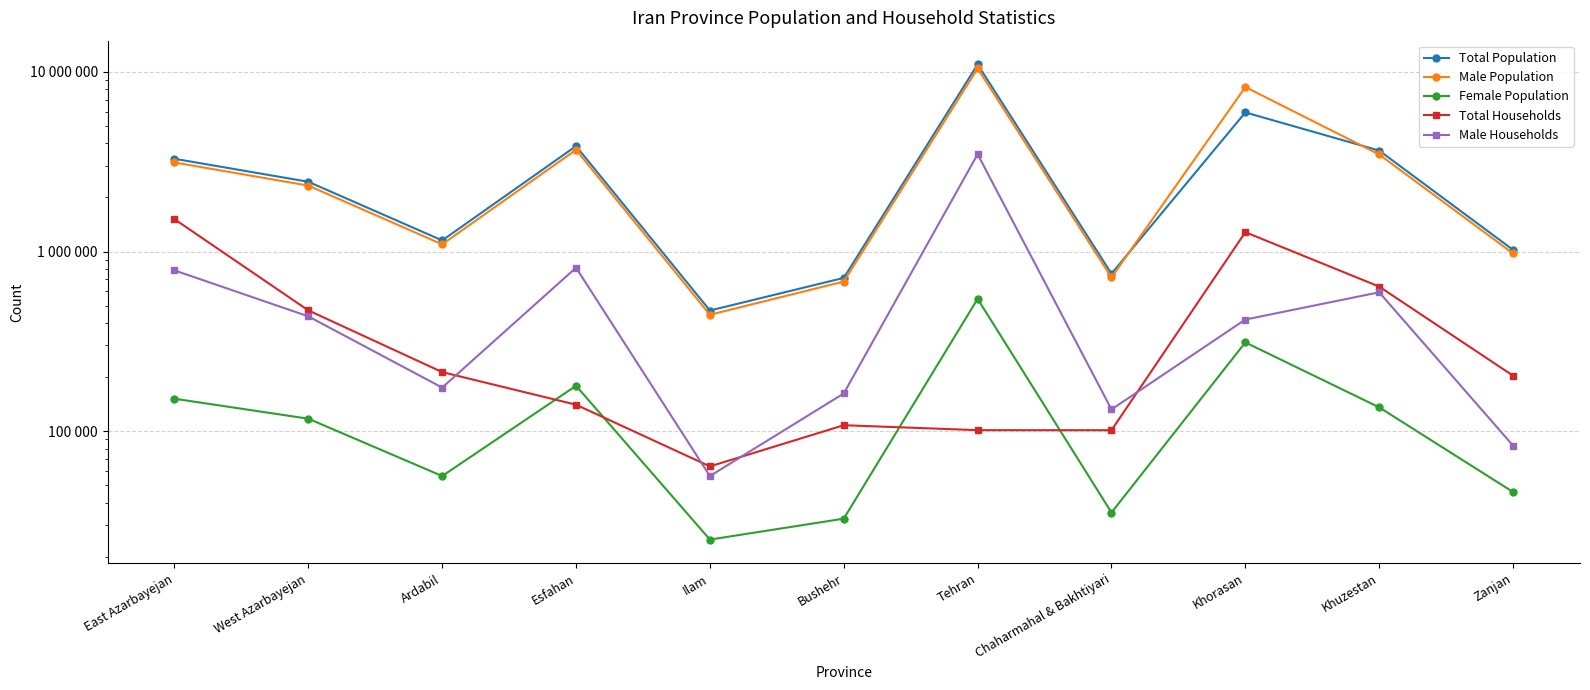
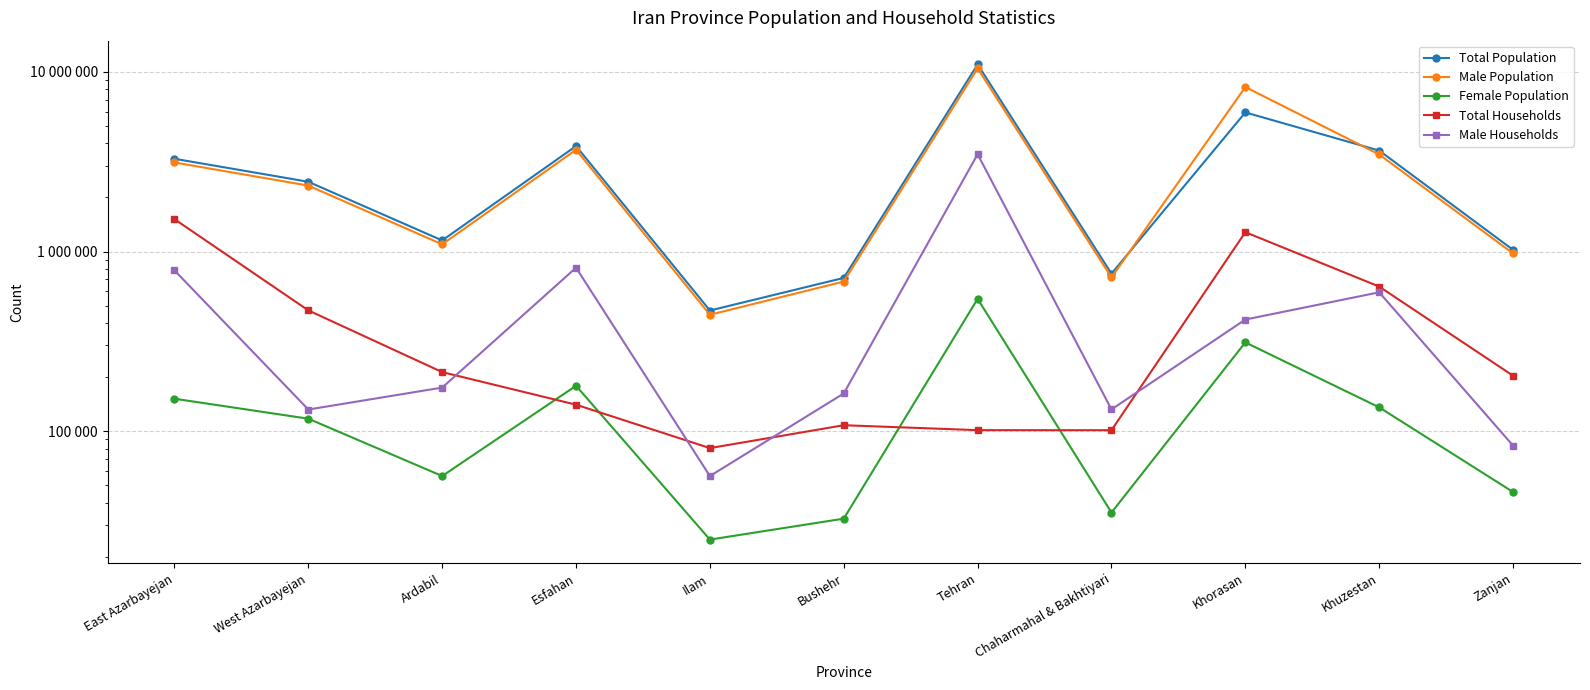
Male Households, West Azarbayejan: 440000 -> 130000
Total Households, Ilam: 64000 -> 80000
